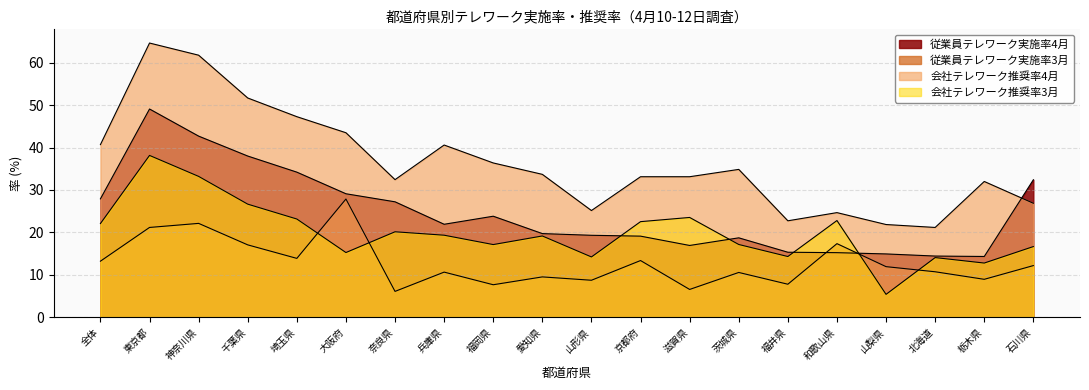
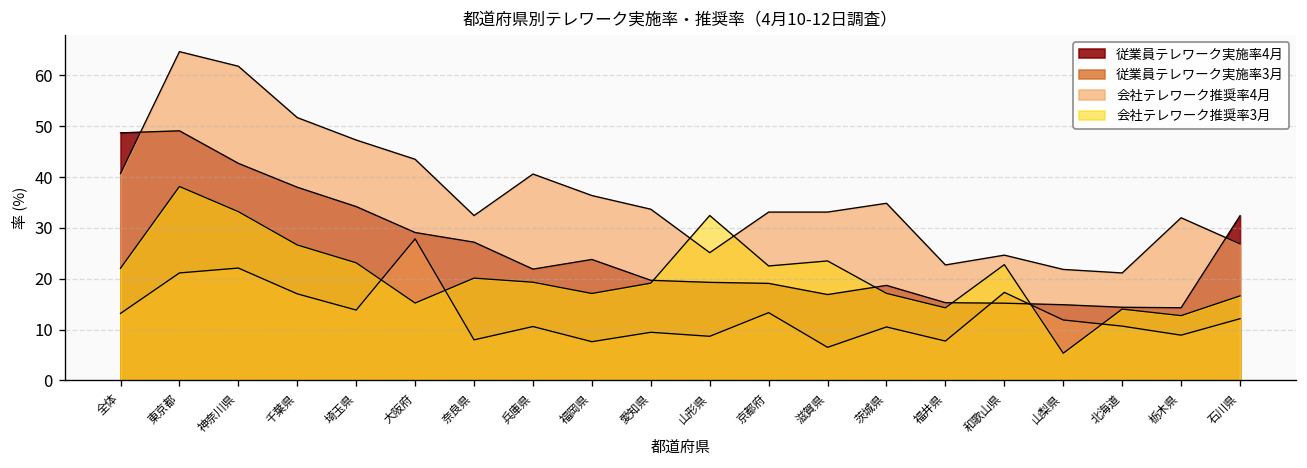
従業員テレワーク実施率4月, 全体: 28 -> 49
従業員テレワーク実施率3月, 奈良県: 6 -> 8
会社テレワーク推奨率3月, 山形県: 14 -> 32
